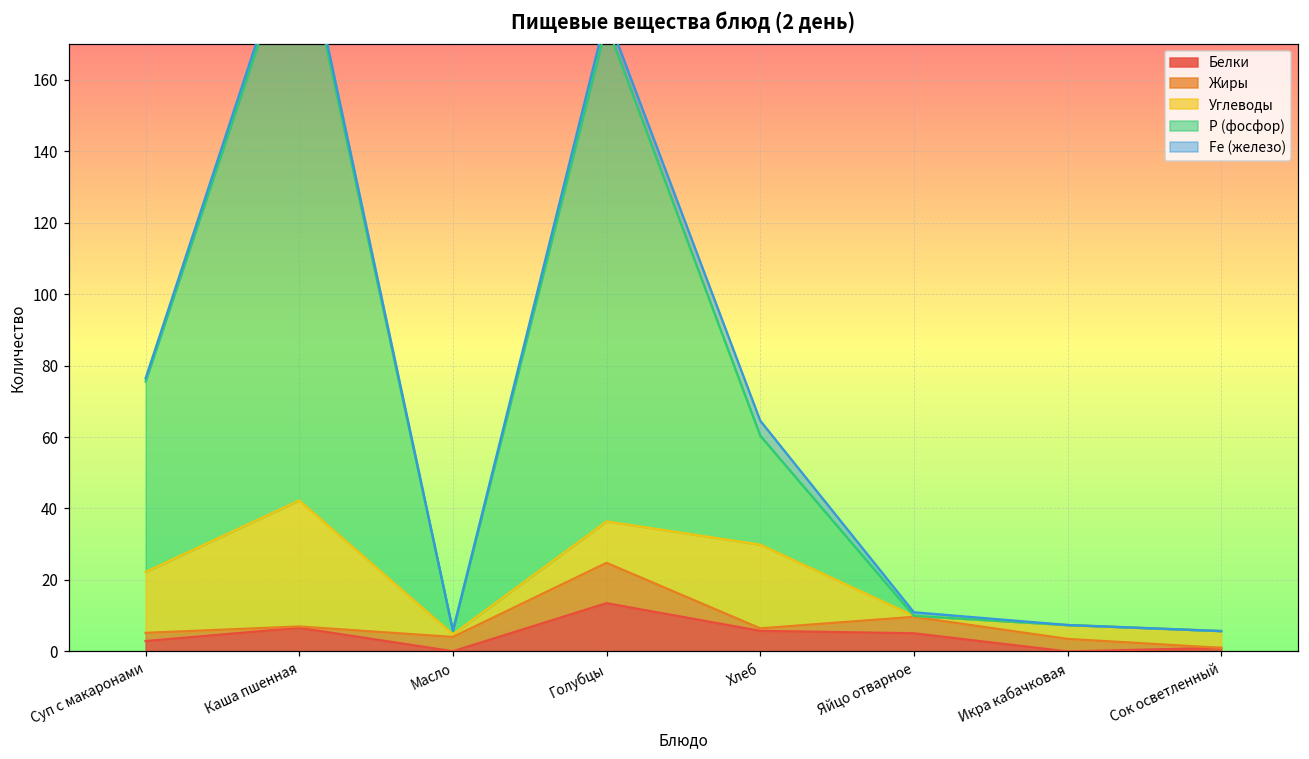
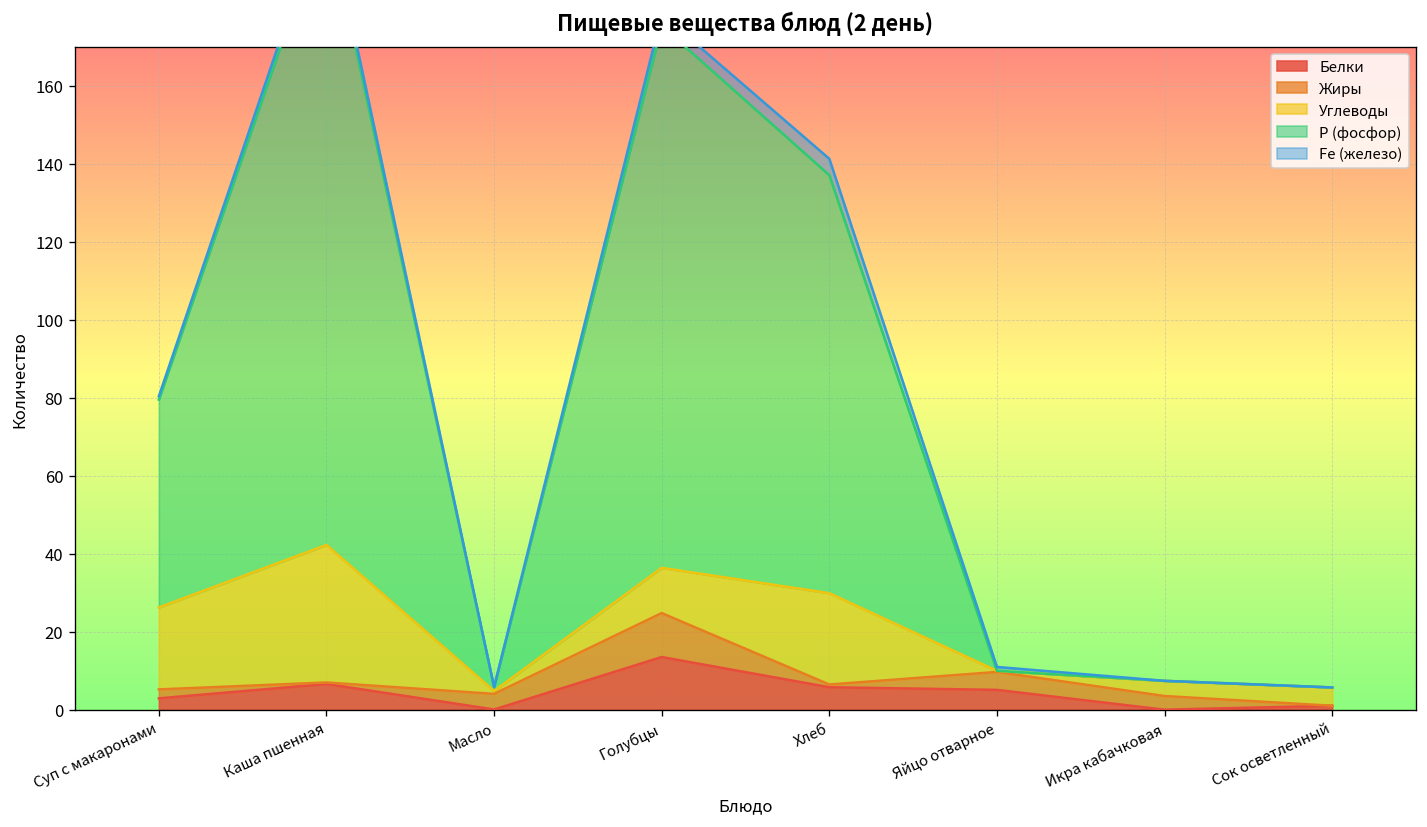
Углеводы, Суп с макаронами: 17 -> 21
Р (фосфор), Хлеб: 31 -> 107
